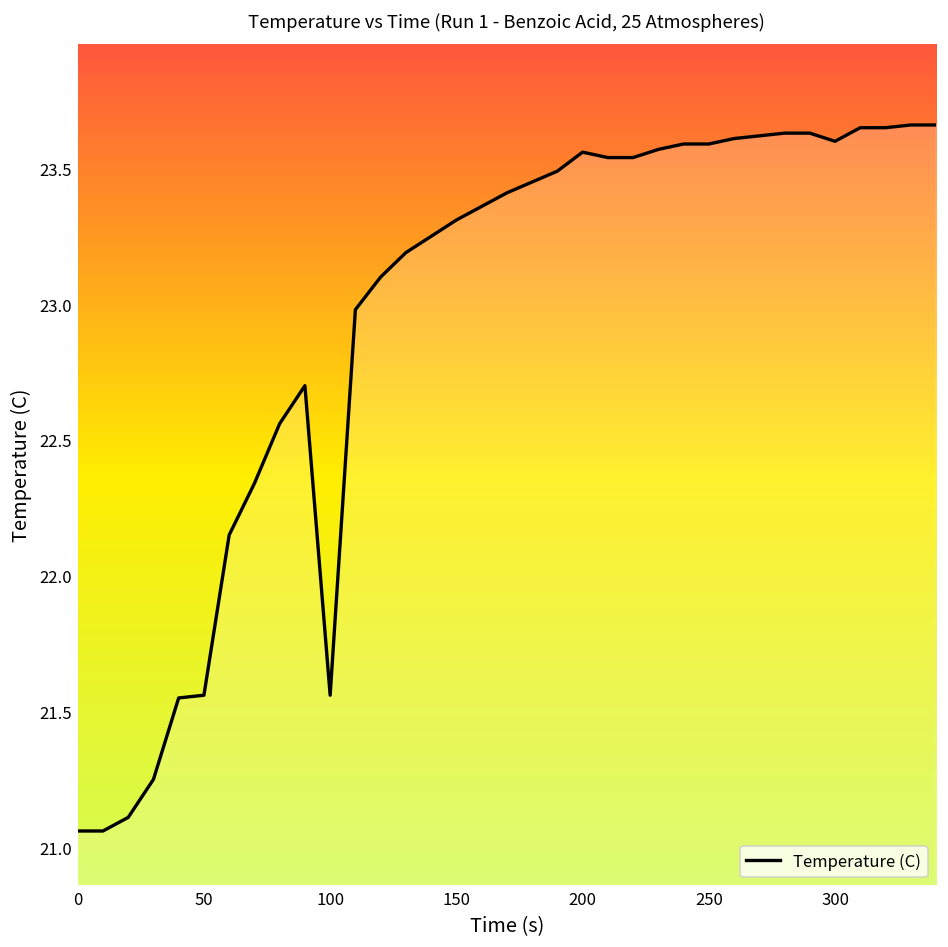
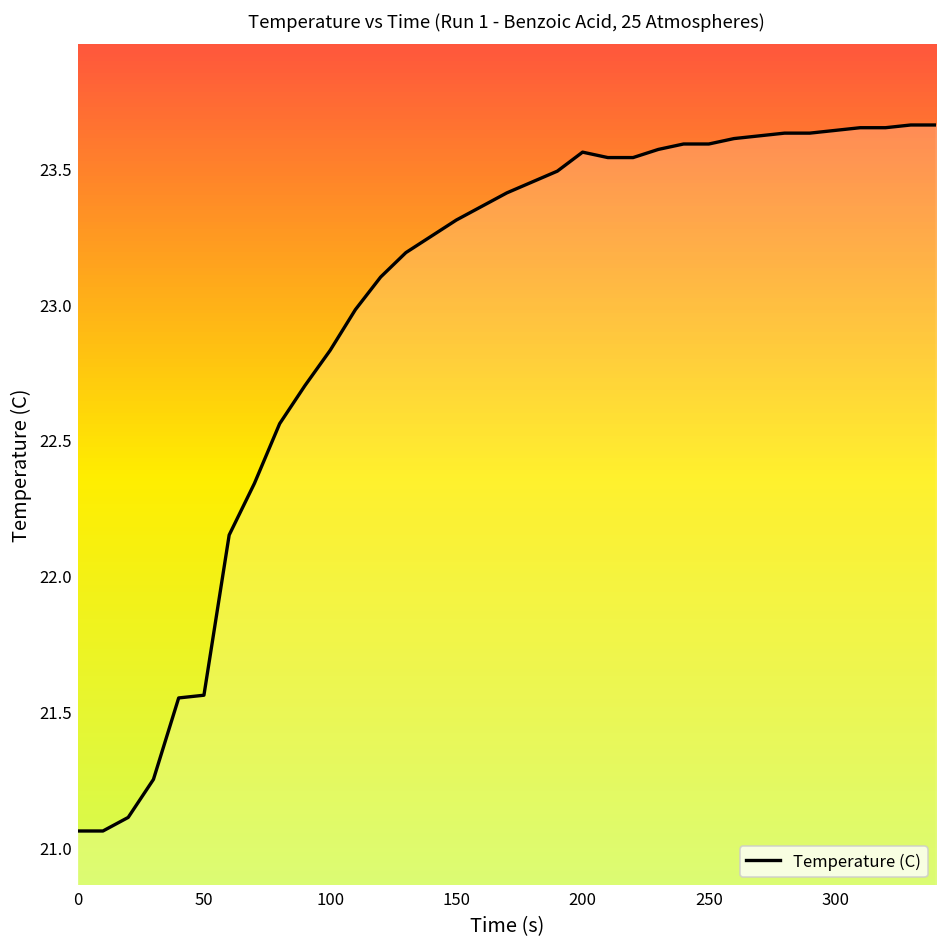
100: 21.56 -> 22.83
300: 23.60 -> 23.64
